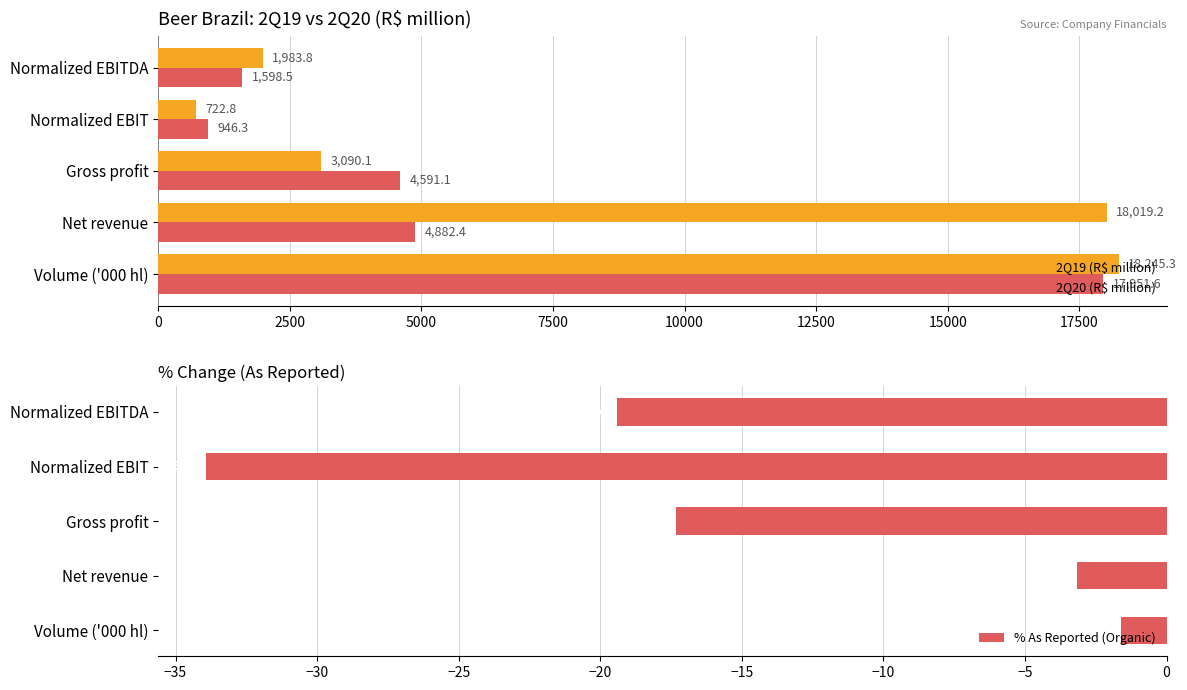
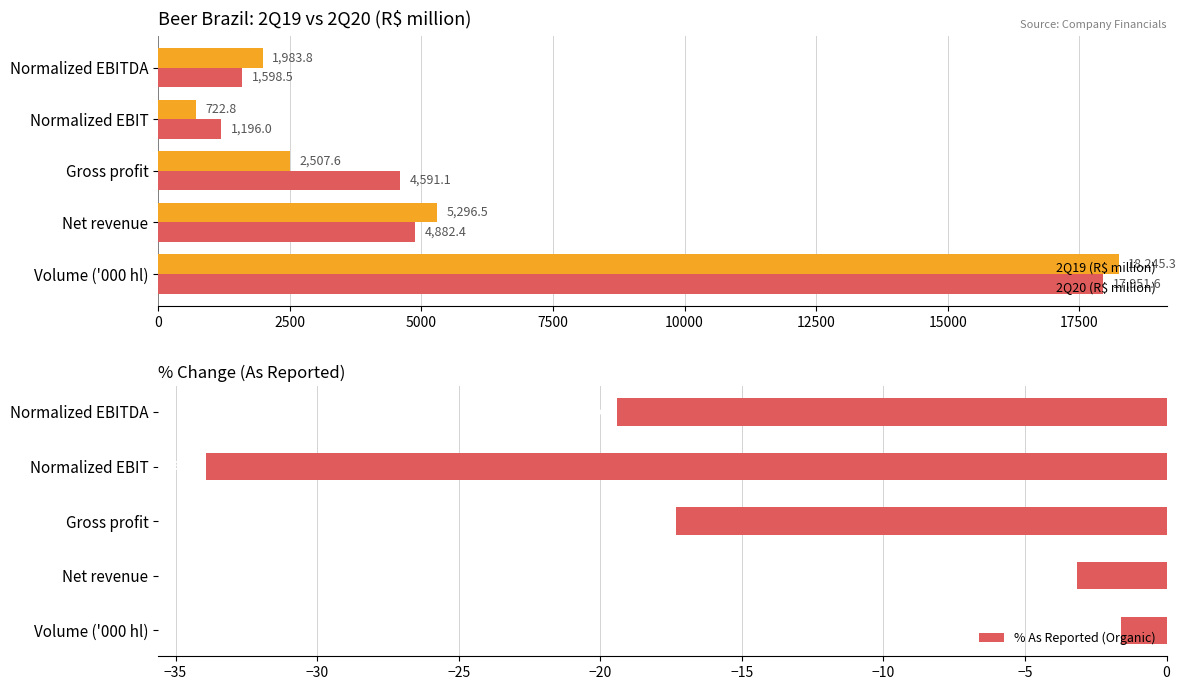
Beer Brazil: 2Q19 vs 2Q20 (R$ million), 2Q20 (R$ million), Normalized EBIT: 946.3 -> 1,196.0
Beer Brazil: 2Q19 vs 2Q20 (R$ million), 2Q19 (R$ million), Gross profit: 3,090.1 -> 2,507.6
Beer Brazil: 2Q19 vs 2Q20 (R$ million), 2Q19 (R$ million), Net revenue: 18,019.2 -> 5,296.5
